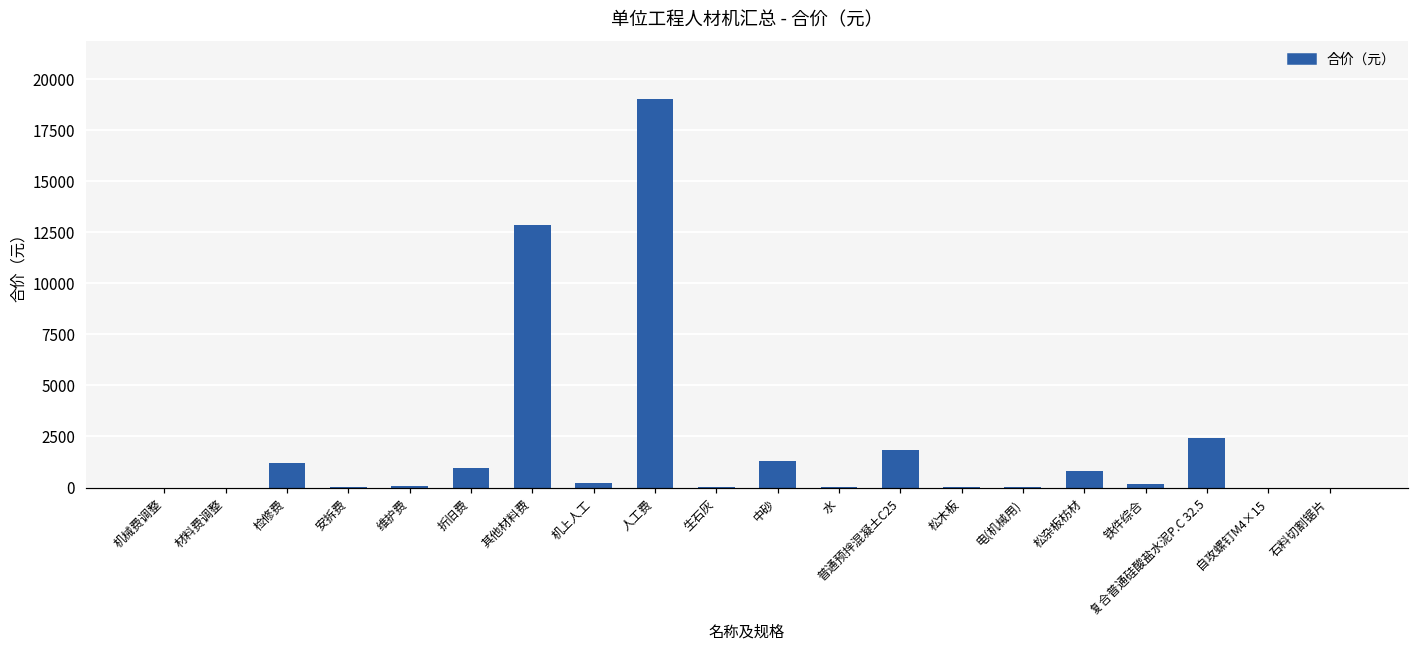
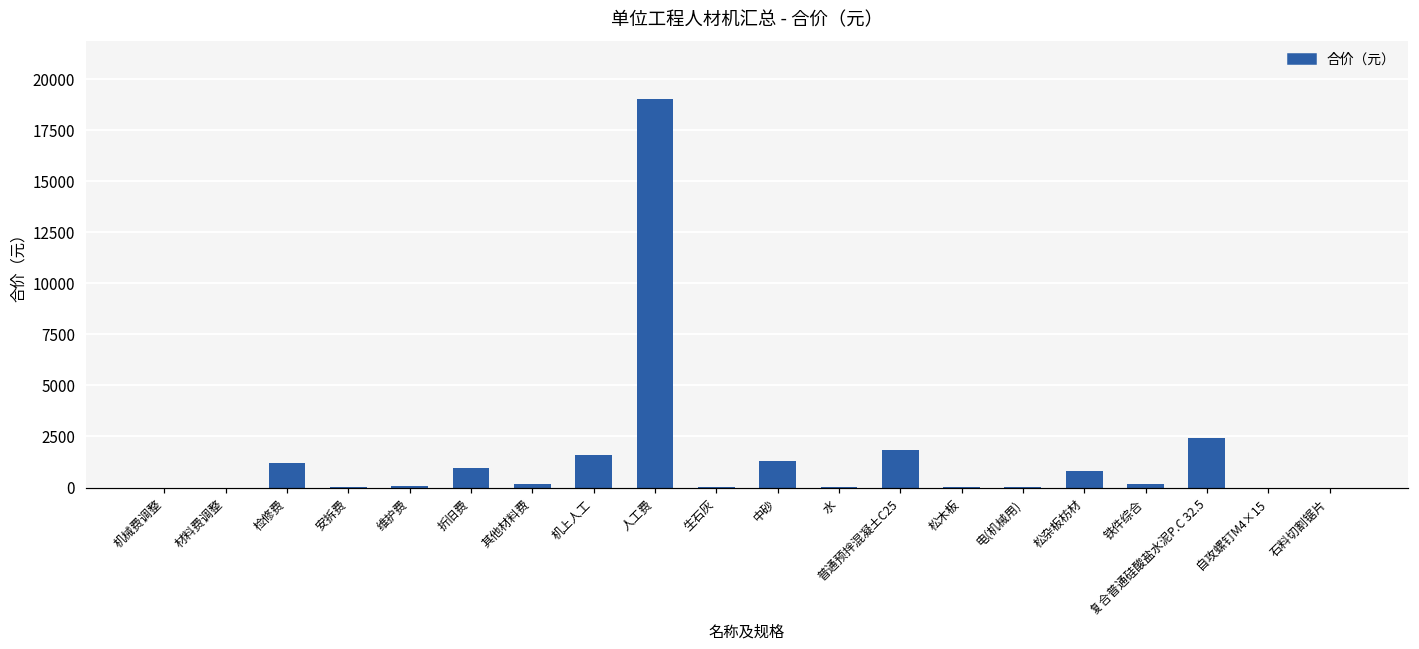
其他材料费: 12800 -> 200
机上人工: 200 -> 1600
